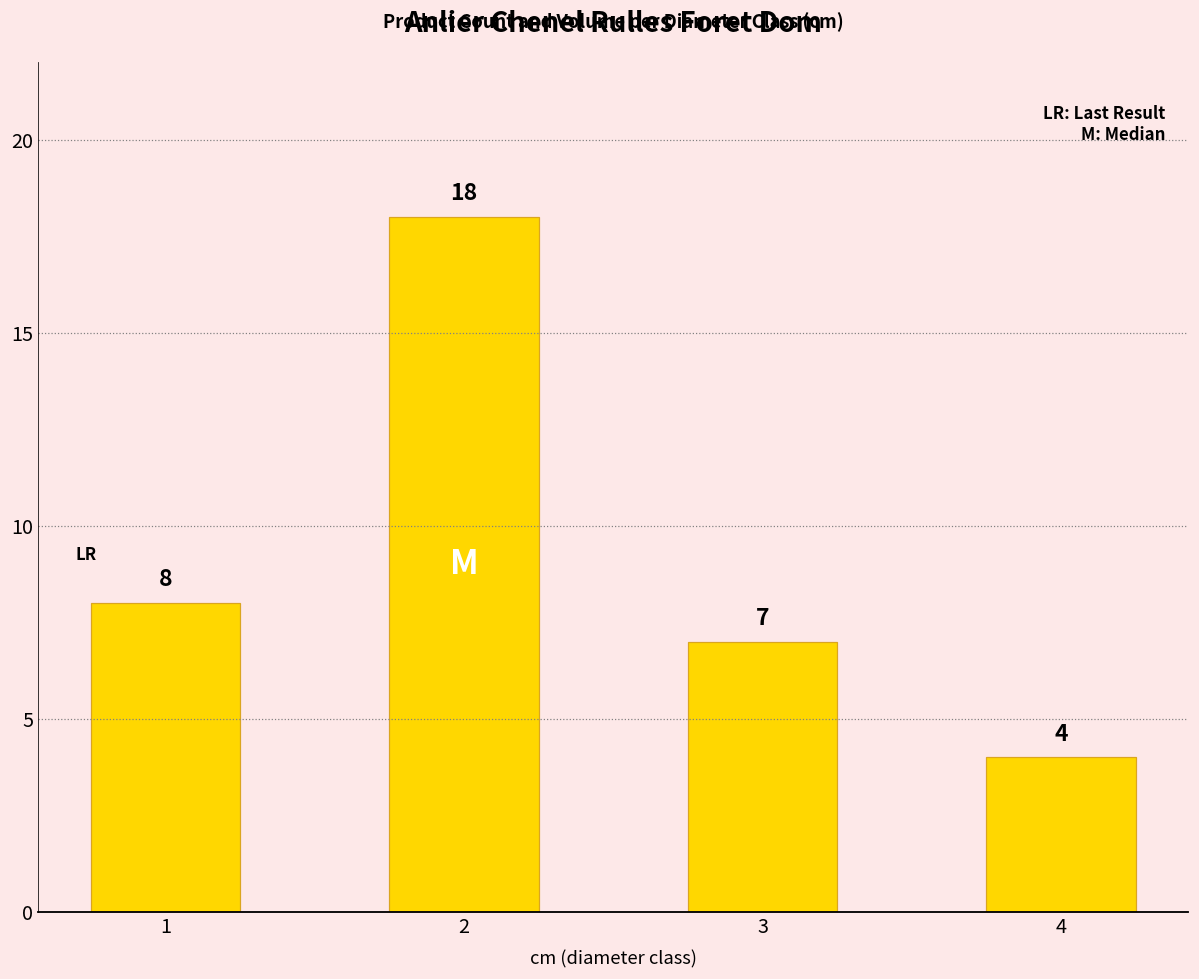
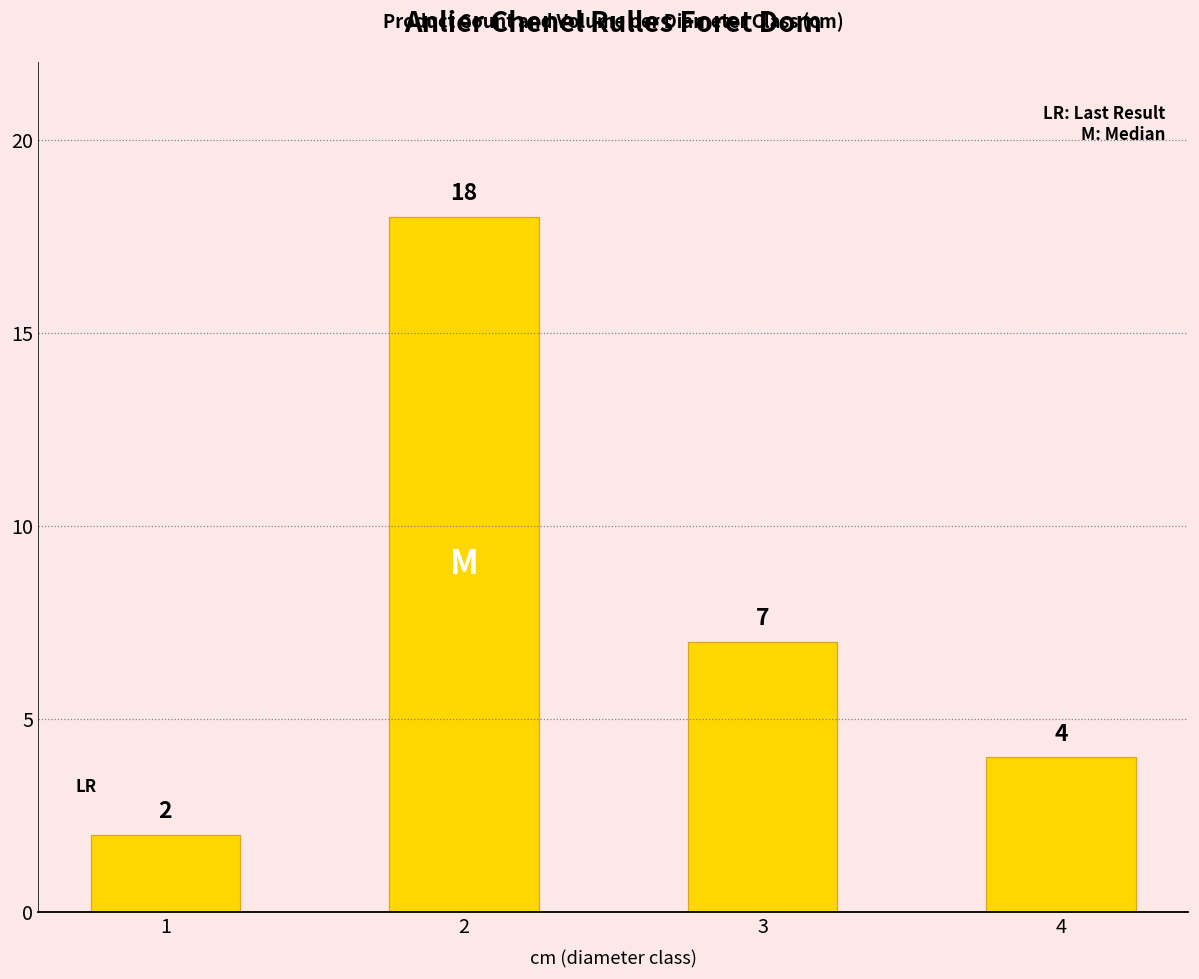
1: 8 -> 2
